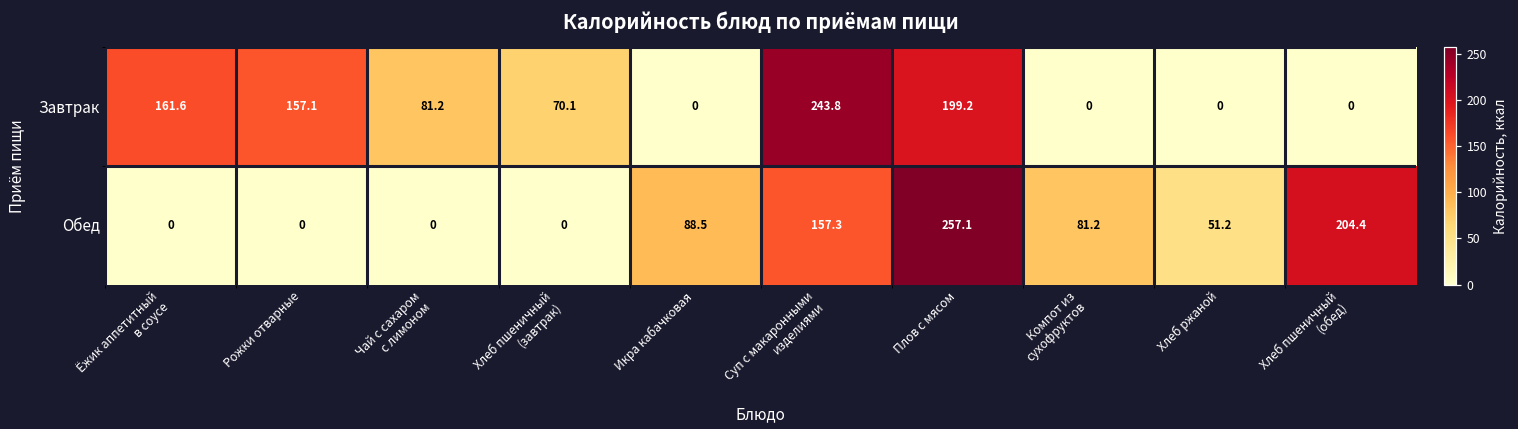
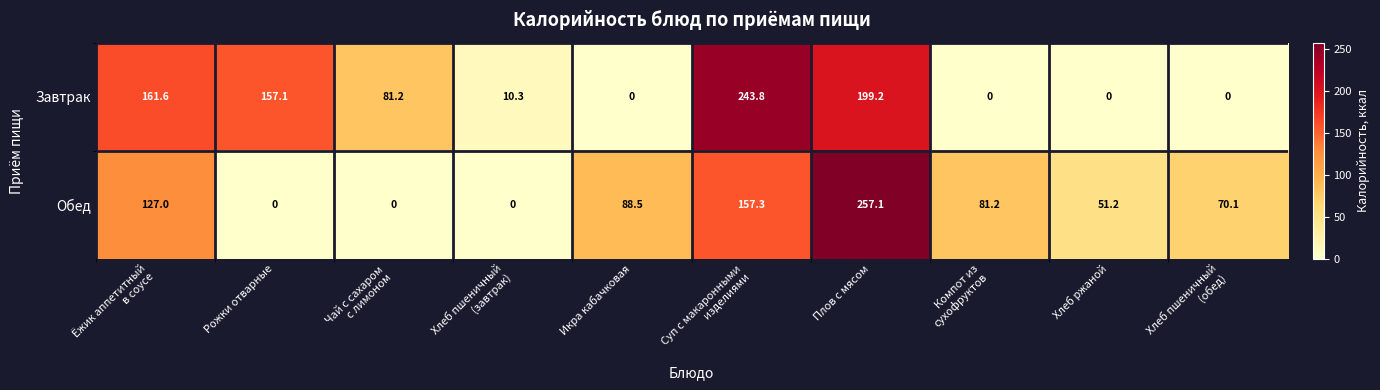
Завтрак, Хлеб пшеничный (завтрак): 70.1 -> 10.3
Обед, Ёжик аппетитный в соусе: 0 -> 127.0
Обед, Хлеб пшеничный (обед): 204.4 -> 70.1
